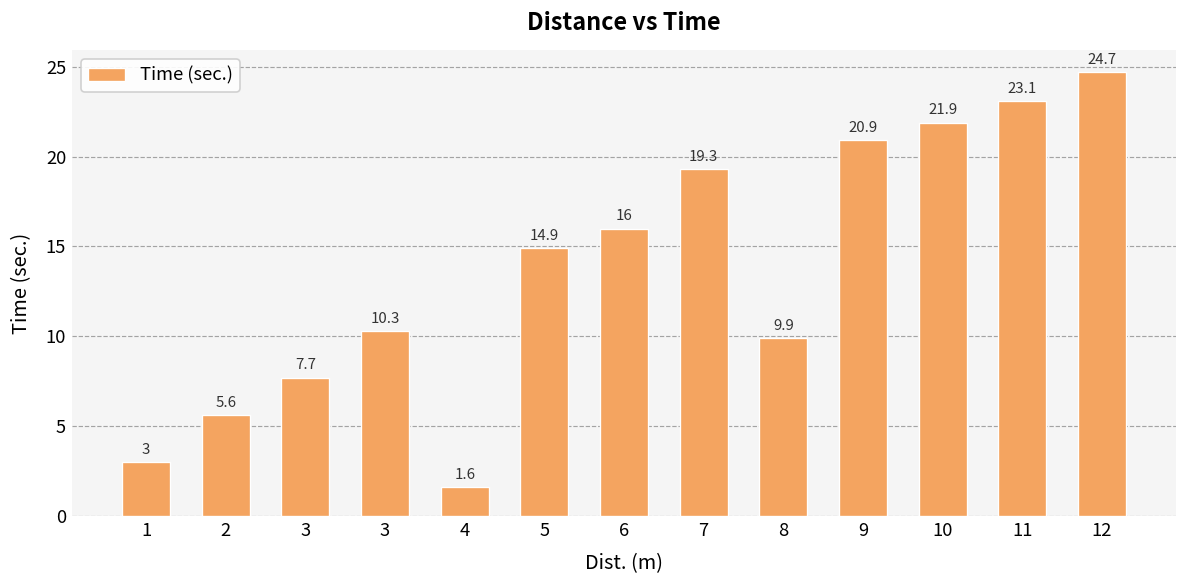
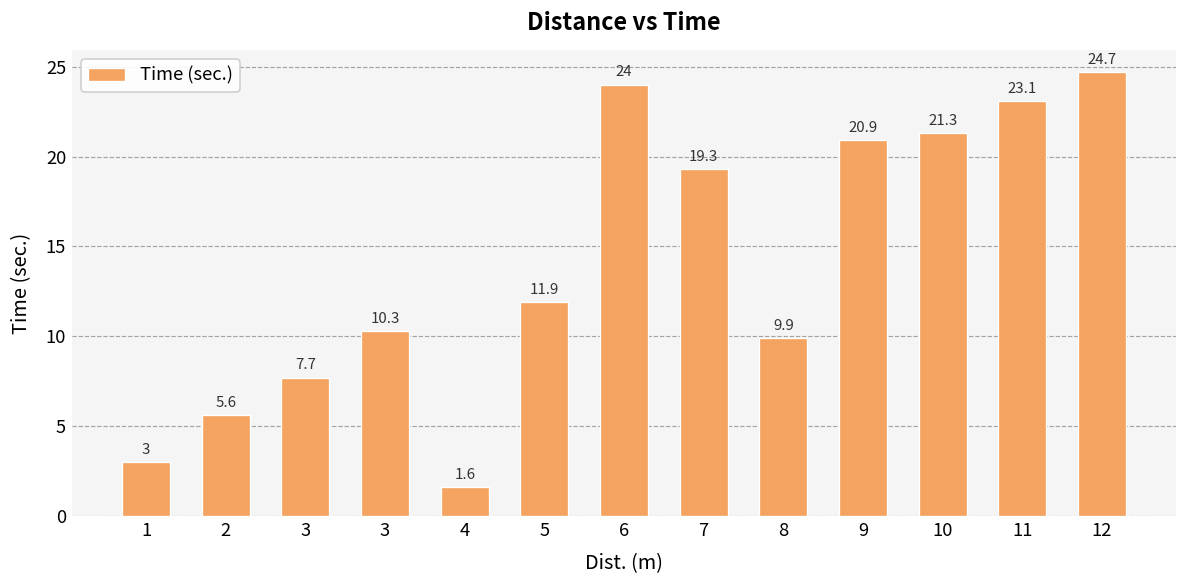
5: 14.9 -> 11.9
6: 16 -> 24
10: 21.9 -> 21.3
